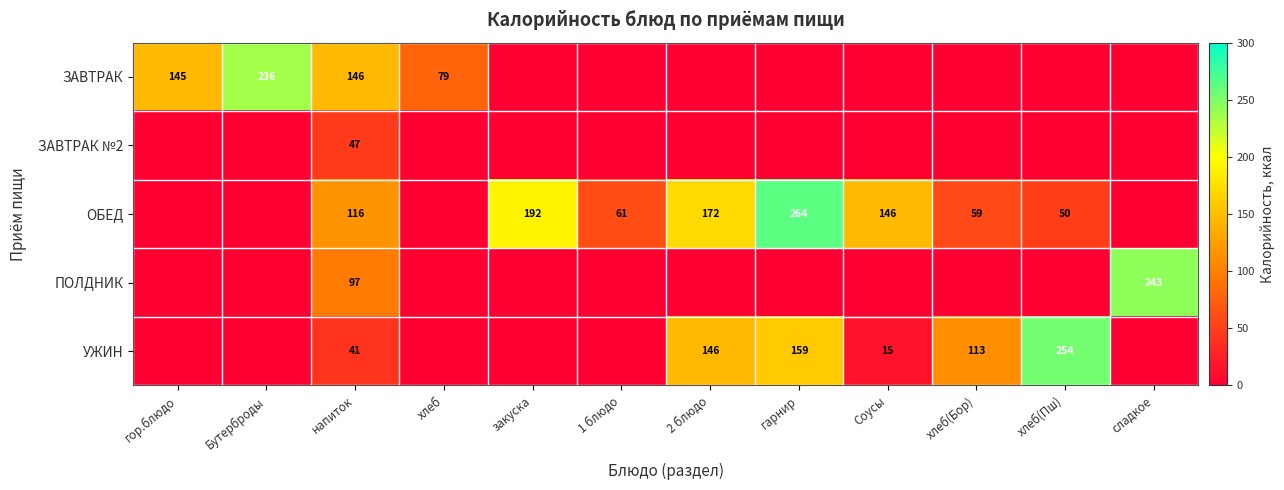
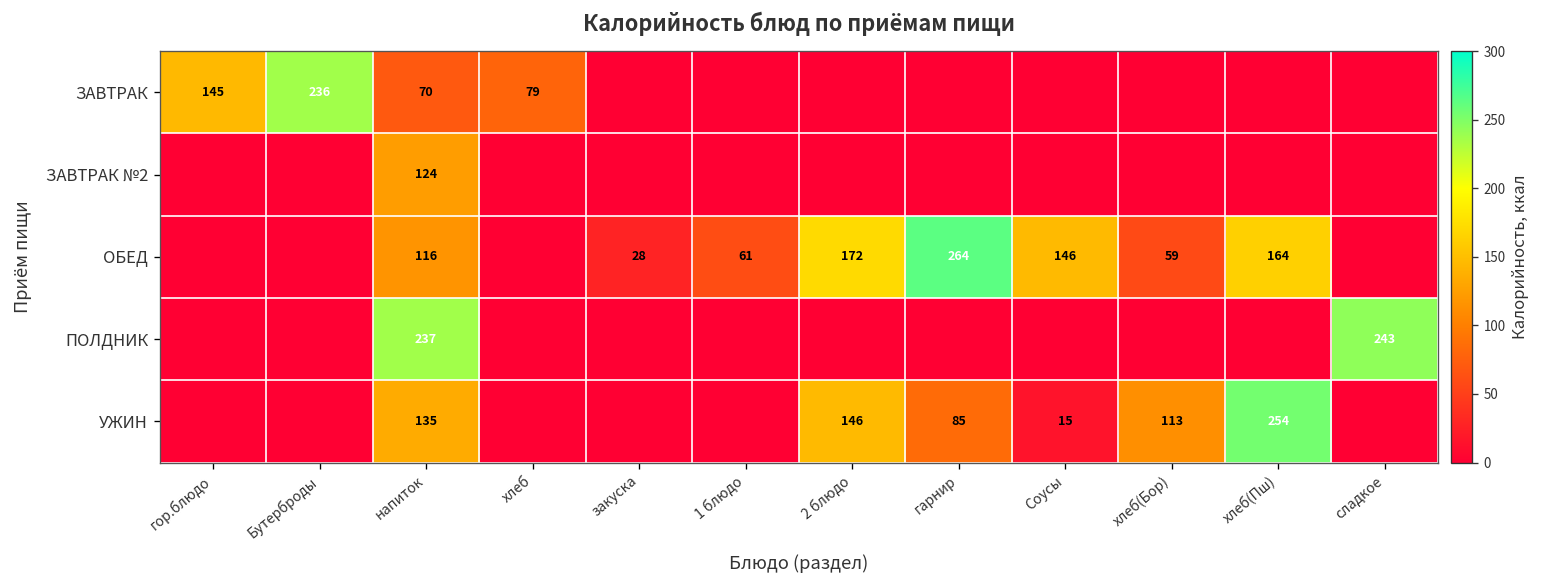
ЗАВТРАК, напиток: 146 -> 70
ЗАВТРАК №2, напиток: 47 -> 124
ОБЕД, закуска: 192 -> 28
ОБЕД, хлеб(Пш): 50 -> 164
ПОЛДНИК, напиток: 97 -> 237
УЖИН, напиток: 41 -> 135
УЖИН, гарнир: 159 -> 85
